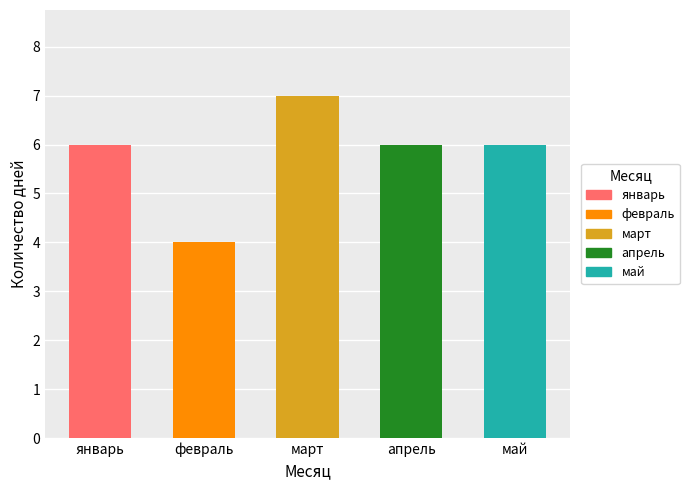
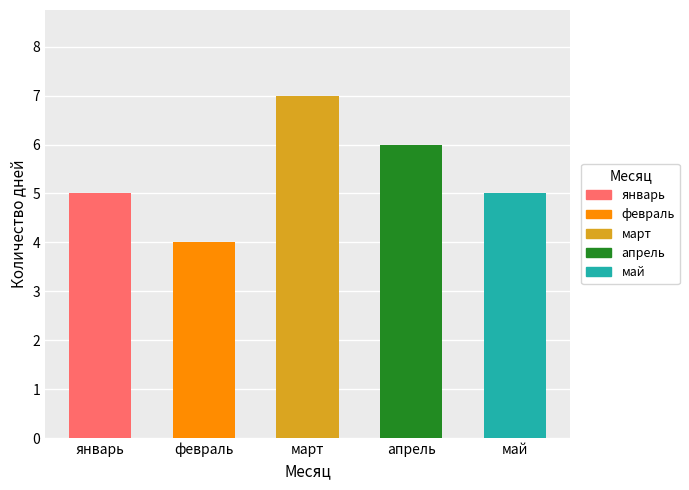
январь: 6 -> 5
май: 6 -> 5
